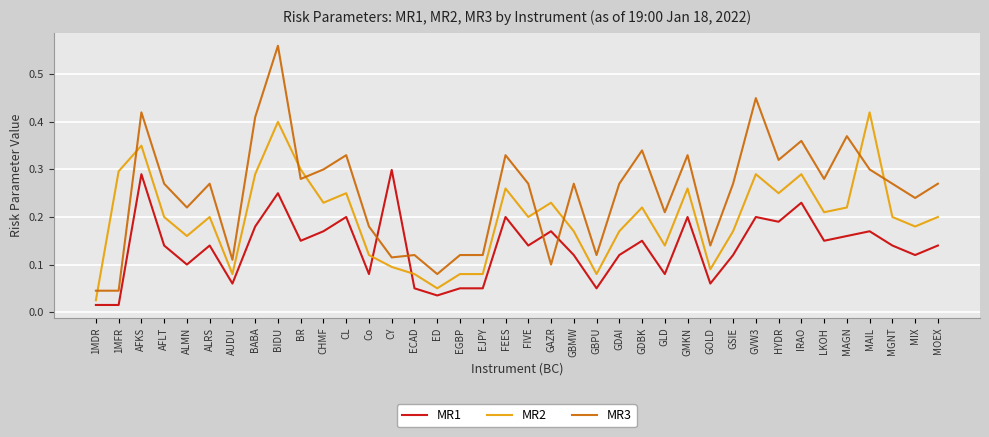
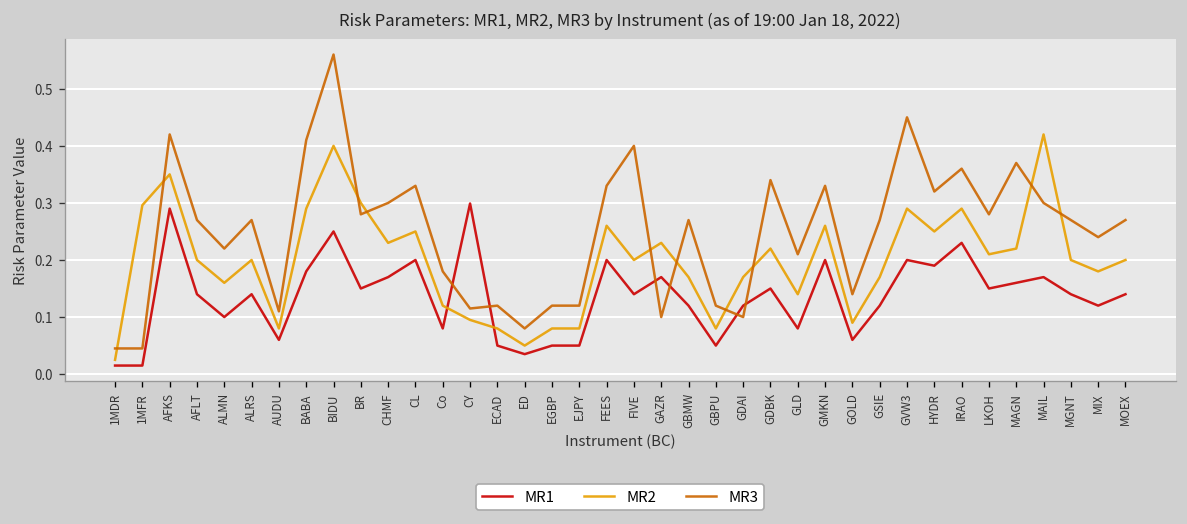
MR3, FIVE: 0.27 -> 0.40
MR3, GDAI: 0.27 -> 0.10
